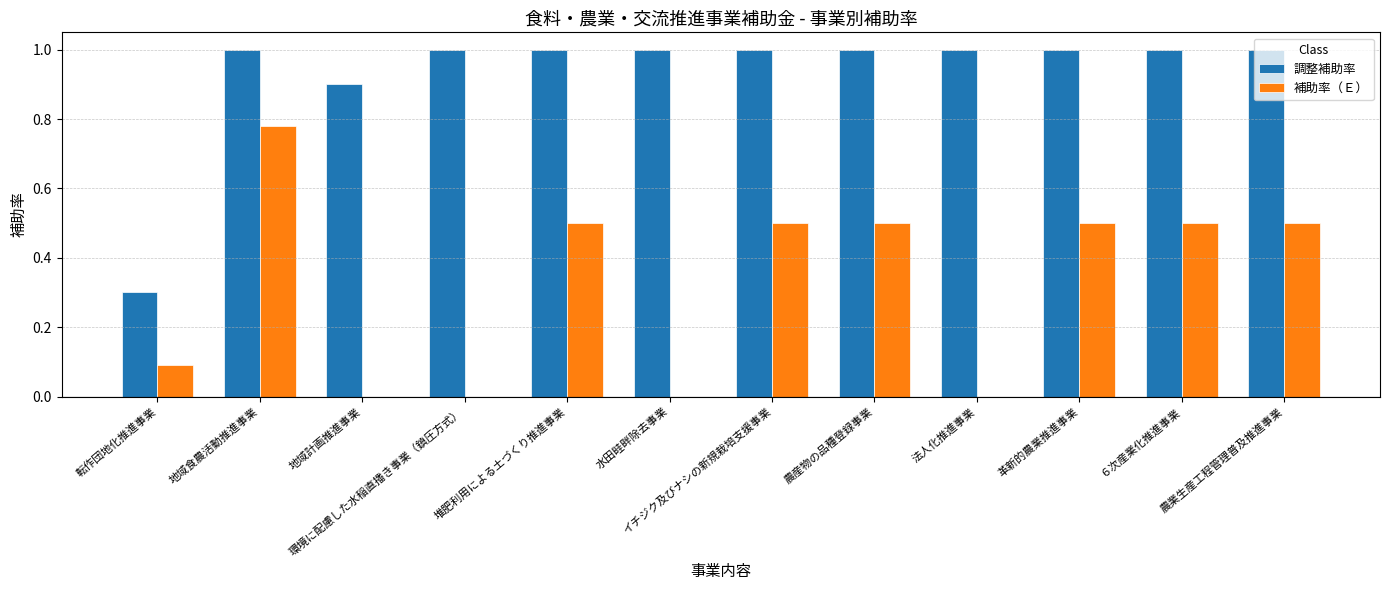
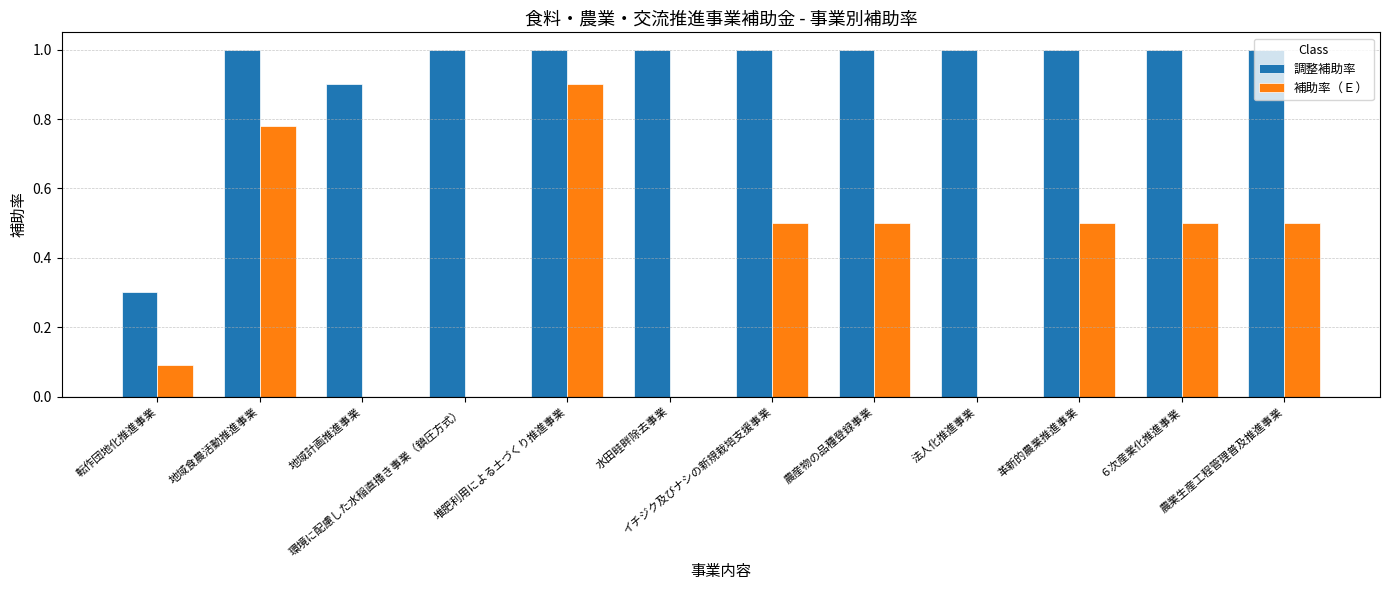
補助率（Ｅ）, 堆肥利用による土づくり推進事業: 0.5 -> 0.9
